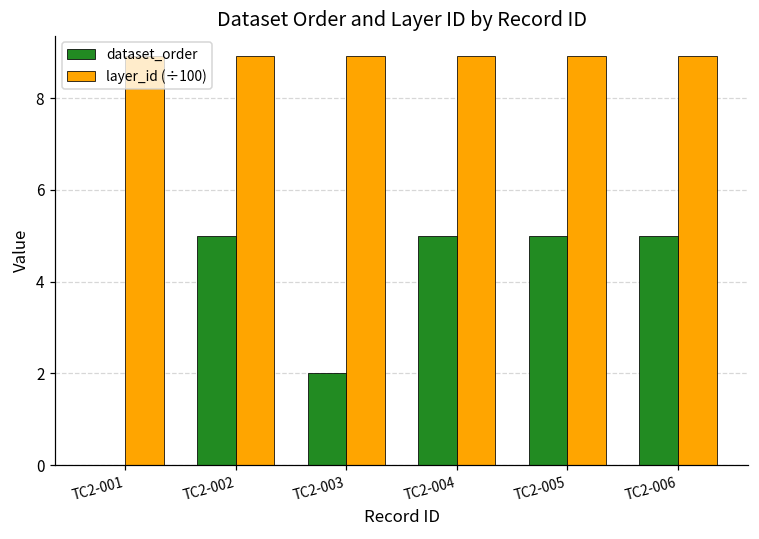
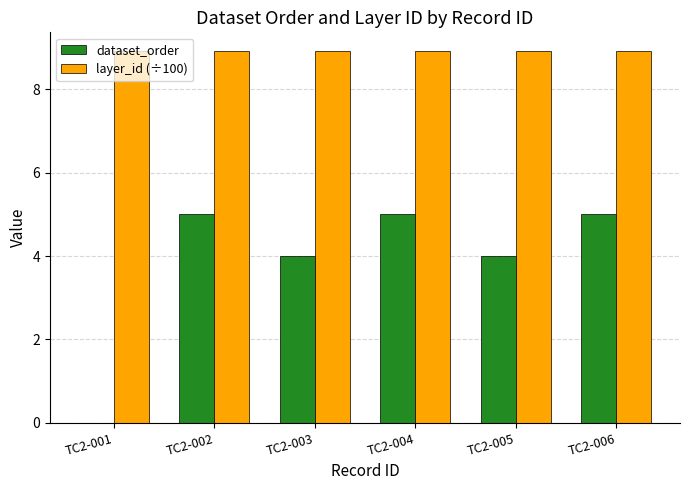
dataset_order, TC2-003: 2 -> 4
dataset_order, TC2-005: 5 -> 4
